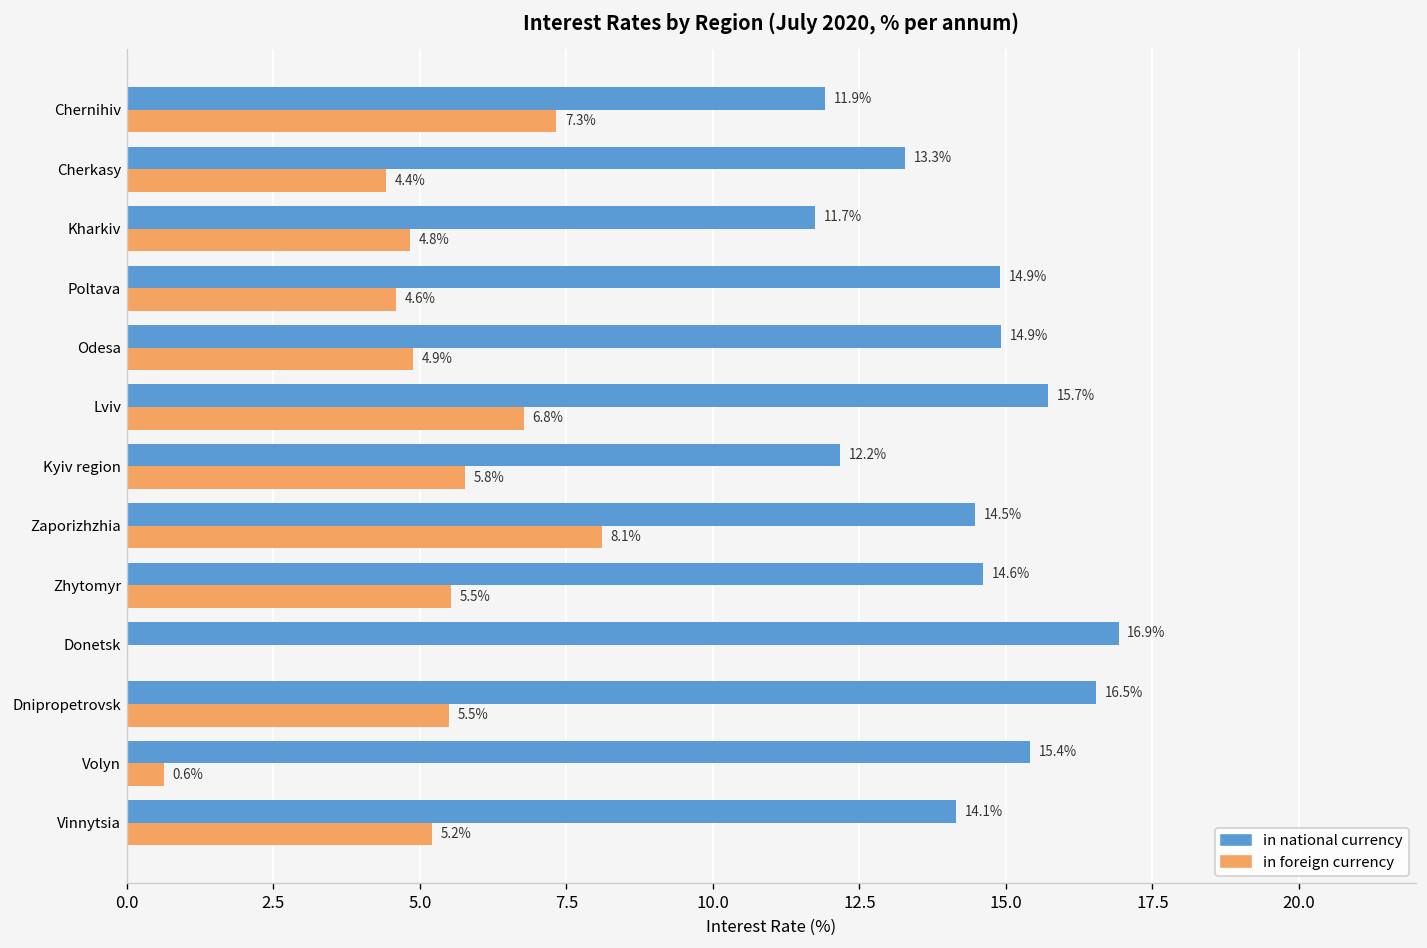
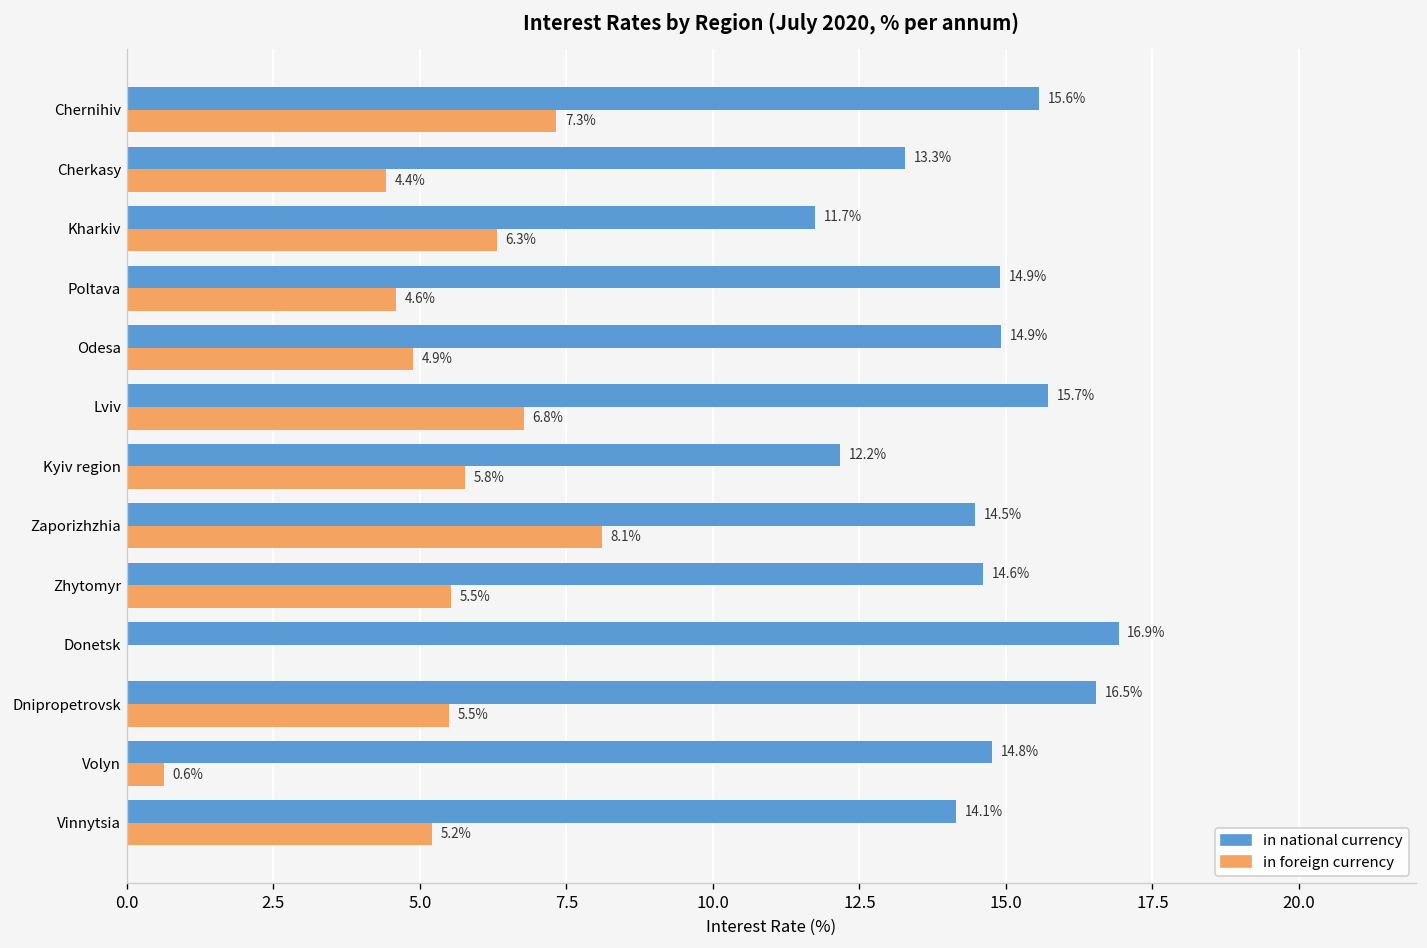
in national currency, Chernihiv: 11.9% -> 15.6%
in foreign currency, Kharkiv: 4.8% -> 6.3%
in national currency, Volyn: 15.4% -> 14.8%
